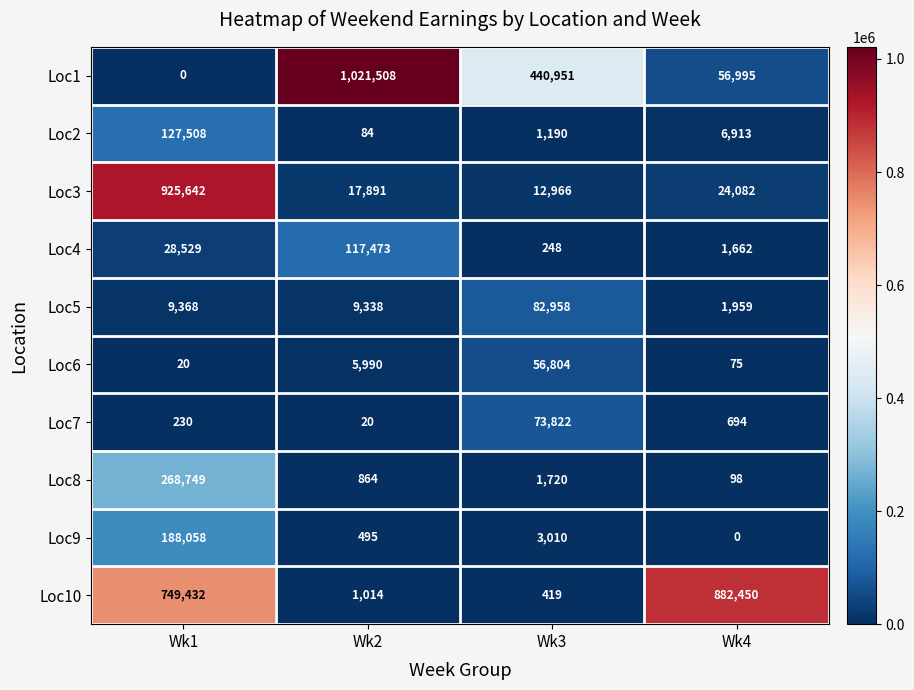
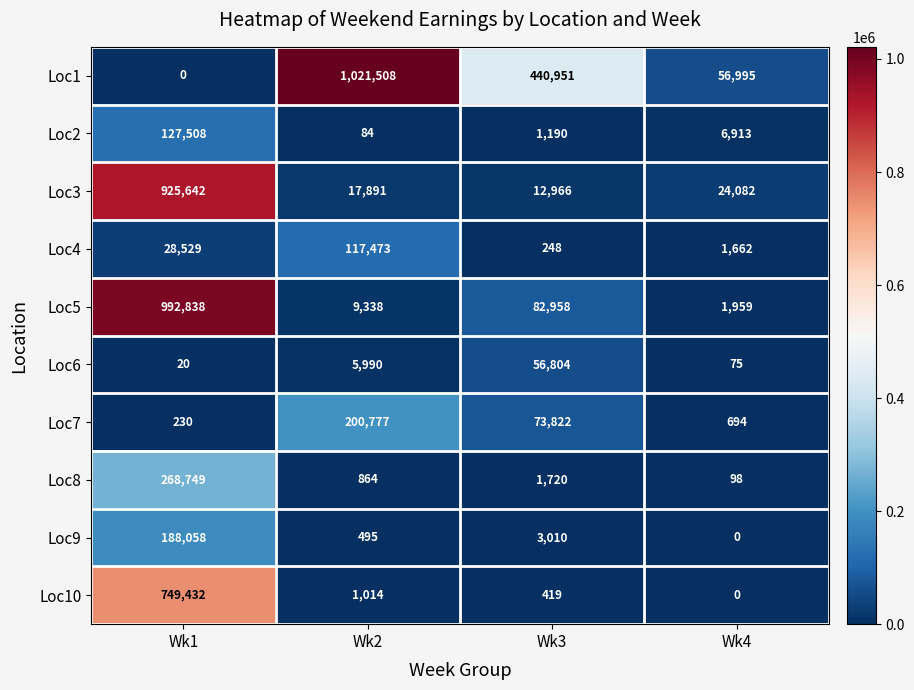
Loc5, Wk1: 9,368 -> 992,838
Loc7, Wk2: 20 -> 200,777
Loc10, Wk4: 882,450 -> 0
